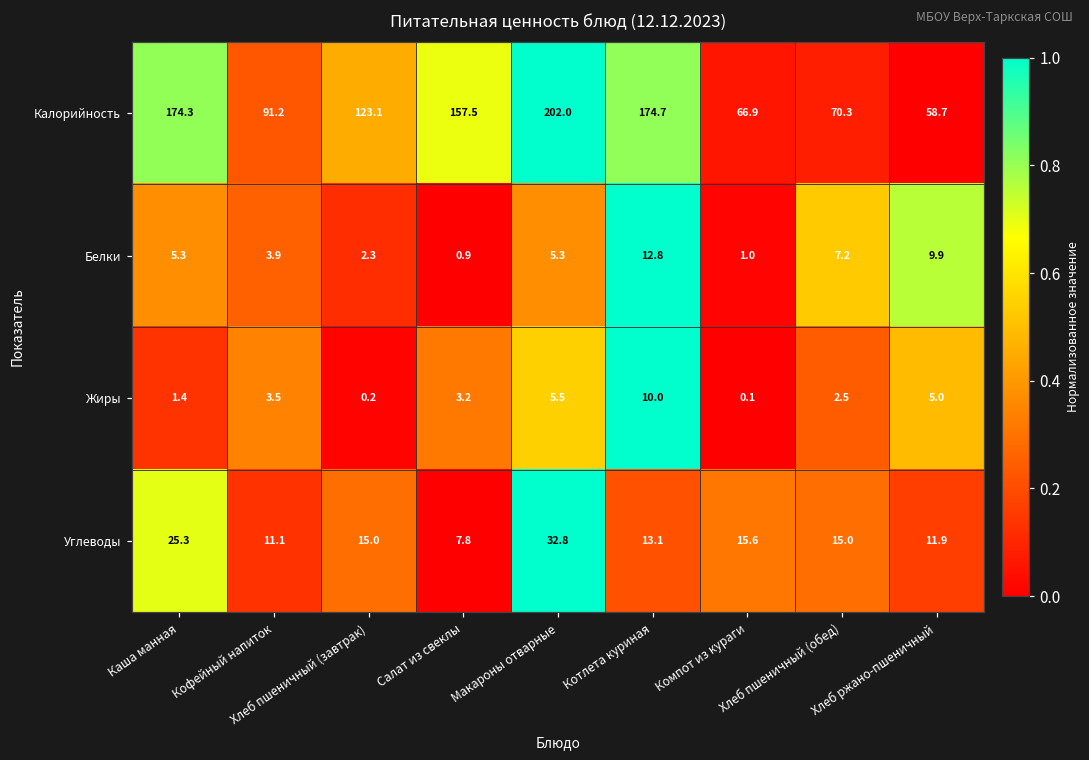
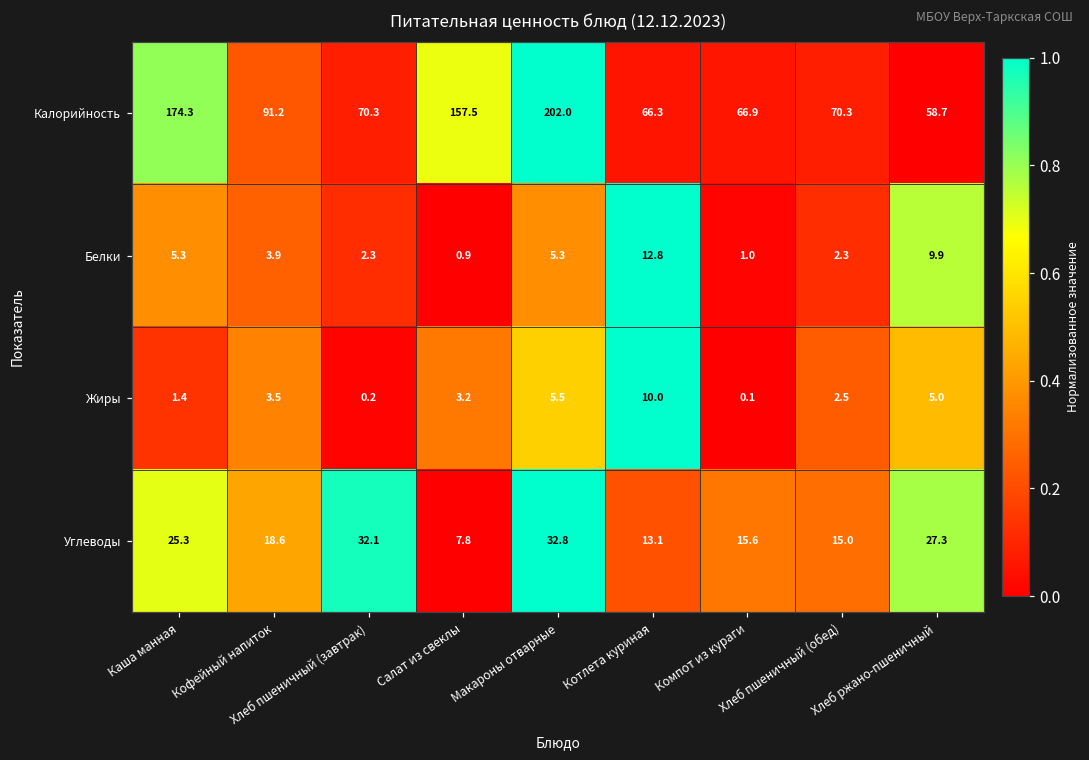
Калорийность, Хлеб пшеничный (завтрак): 123.1 -> 70.3
Калорийность, Котлета куриная: 174.7 -> 66.3
Белки, Хлеб пшеничный (обед): 7.2 -> 2.3
Углеводы, Кофейный напиток: 11.1 -> 18.6
Углеводы, Хлеб пшеничный (завтрак): 15.0 -> 32.1
Углеводы, Хлеб ржано-пшеничный: 11.9 -> 27.3
